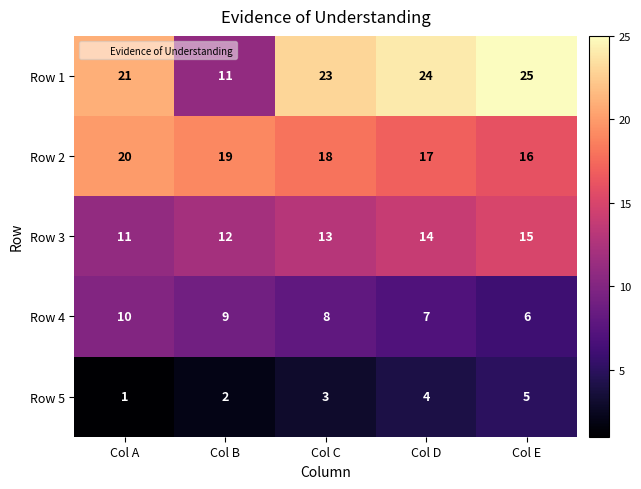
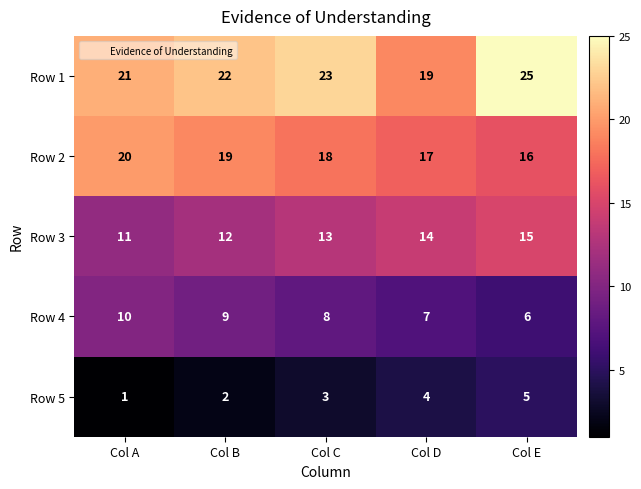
Row 1, Col B: 11 -> 22
Row 1, Col D: 24 -> 19
